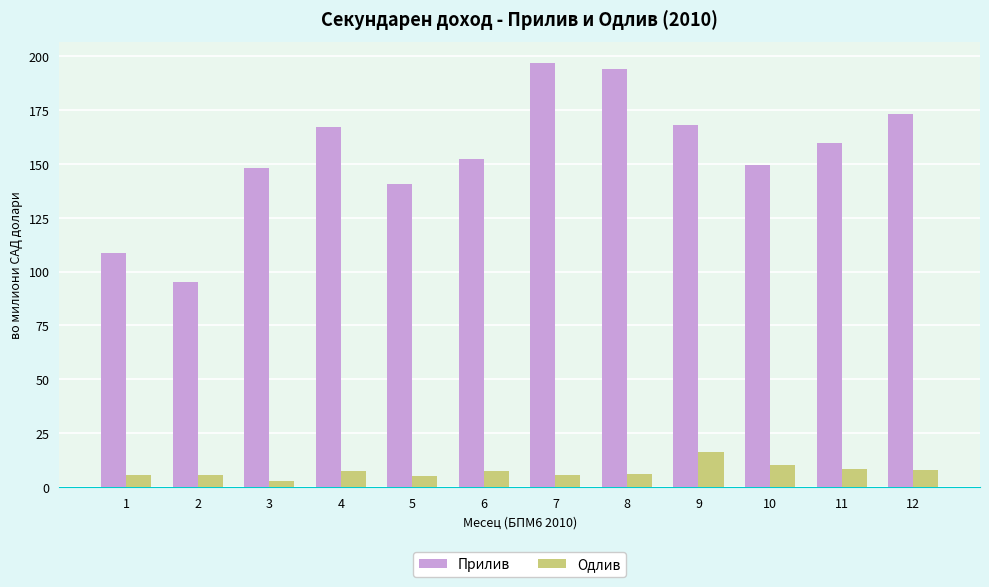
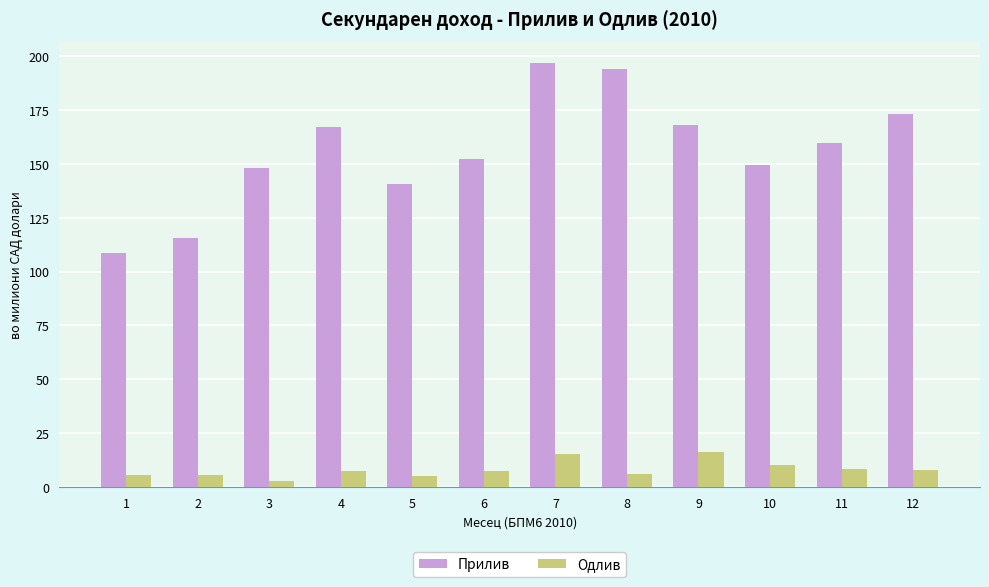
Прилив, 2: 95 -> 116
Одлив, 7: 6 -> 15
